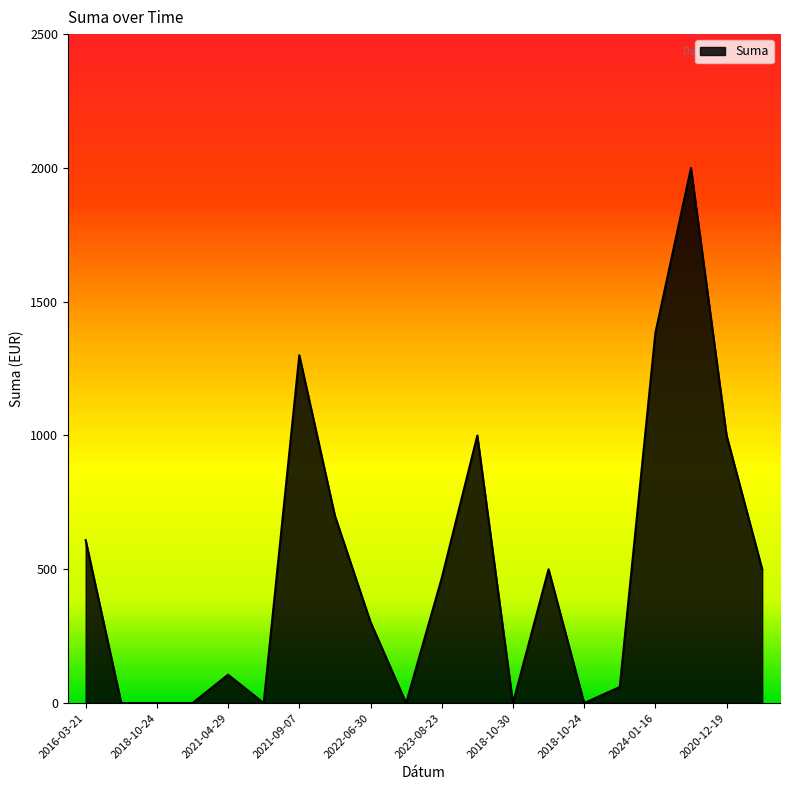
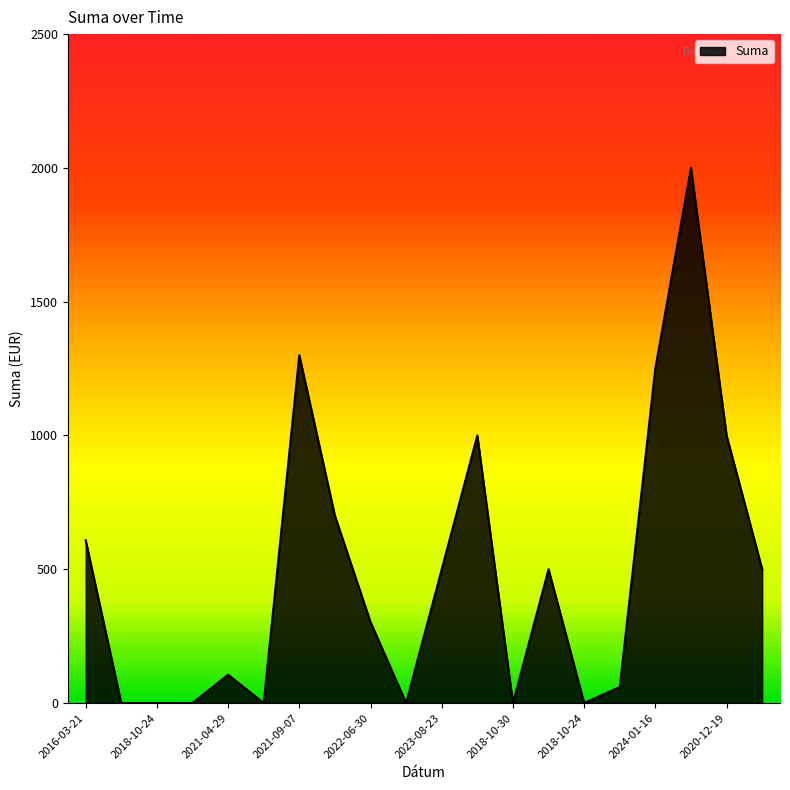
2023-08-23: 470 -> 500
2024-01-16: 1380 -> 1250
